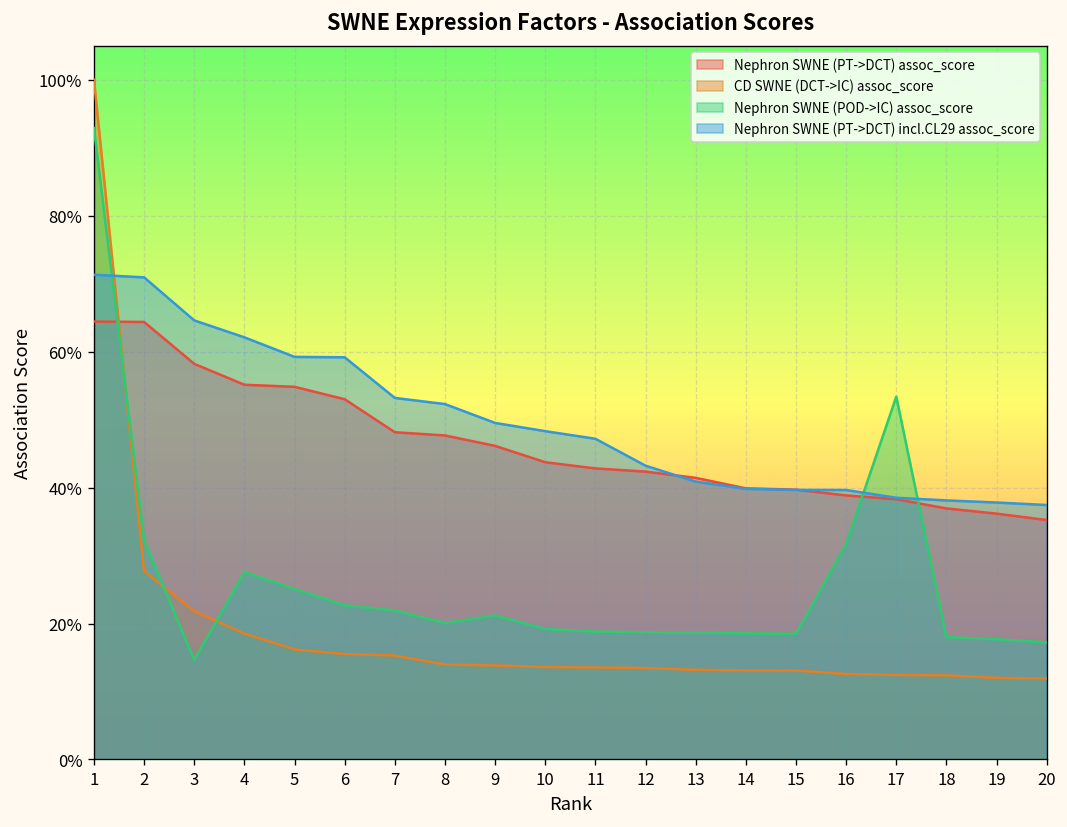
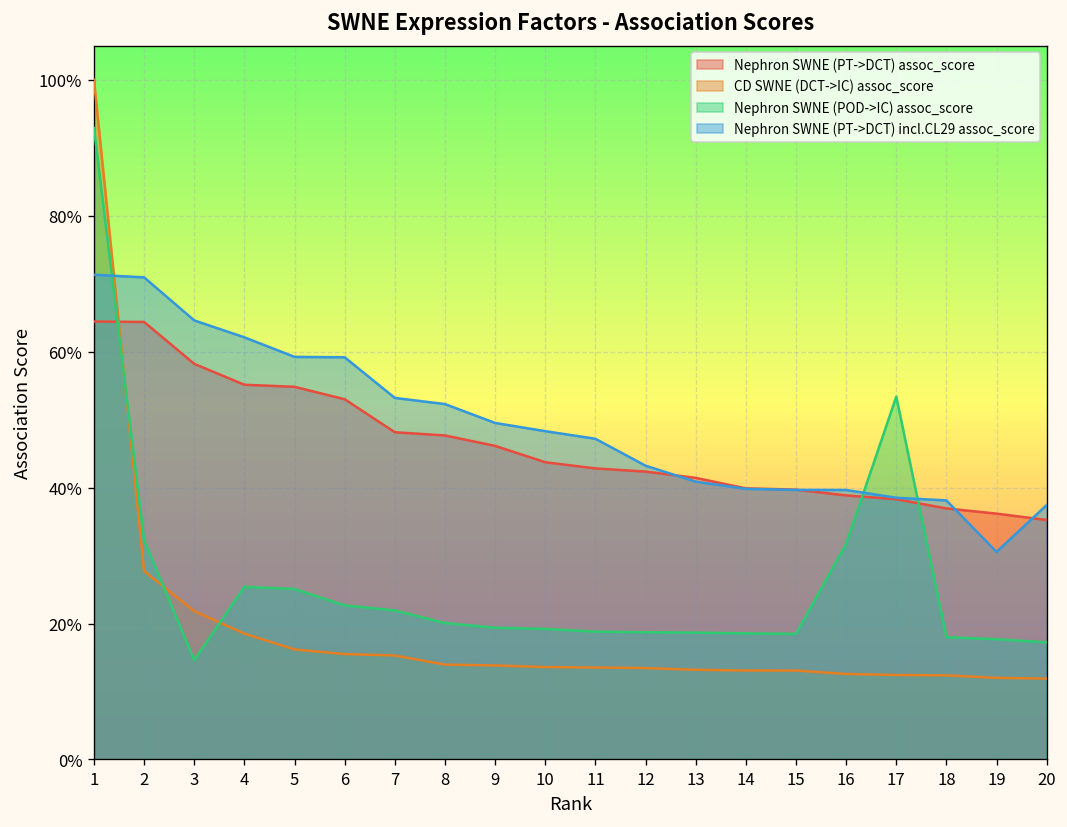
Nephron SWNE (POD->IC) assoc_score, 4: 28% -> 25%
Nephron SWNE (POD->IC) assoc_score, 9: 21% -> 19%
Nephron SWNE (PT->DCT) incl.CL29 assoc_score, 19: 38% -> 31%
